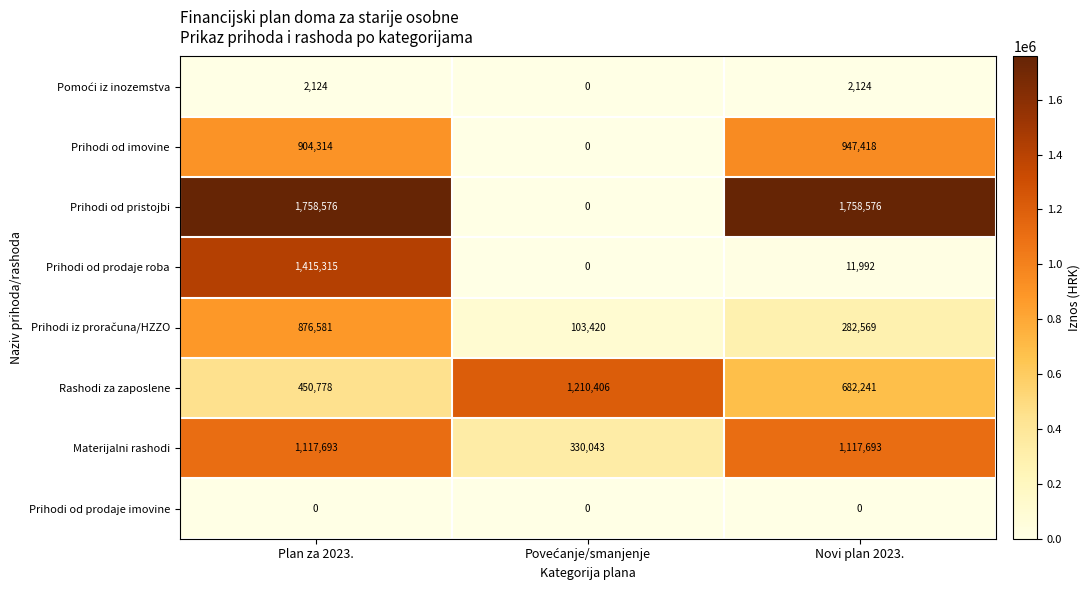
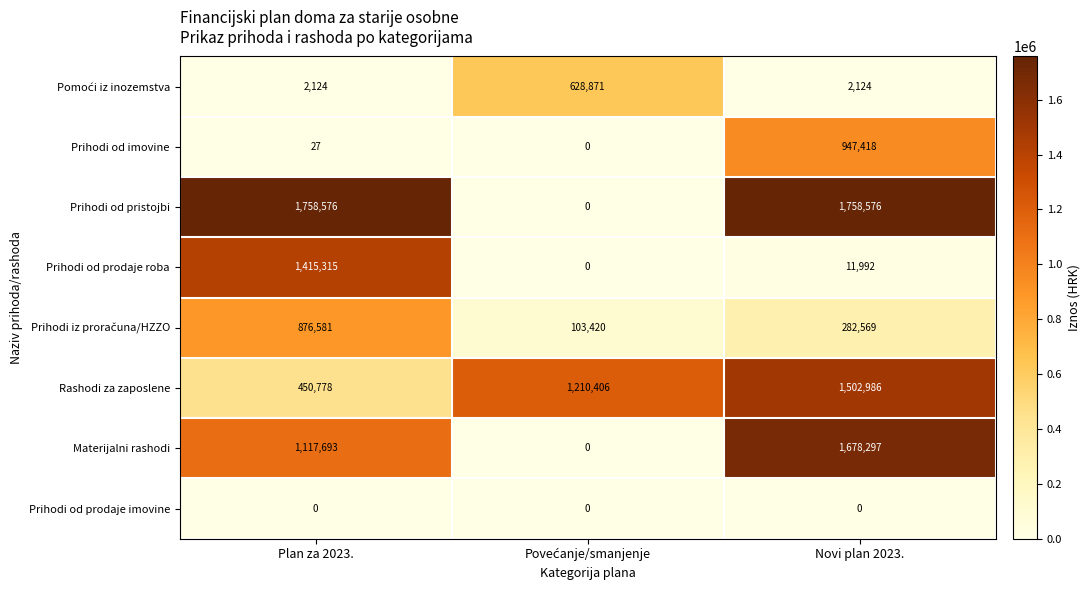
Pomoći iz inozemstva, Povećanje/smanjenje: 0 -> 628,871
Prihodi od imovine, Plan za 2023.: 904,314 -> 27
Rashodi za zaposlene, Novi plan 2023.: 682,241 -> 1,502,986
Materijalni rashodi, Povećanje/smanjenje: 330,043 -> 0
Materijalni rashodi, Novi plan 2023.: 1,117,693 -> 1,678,297
